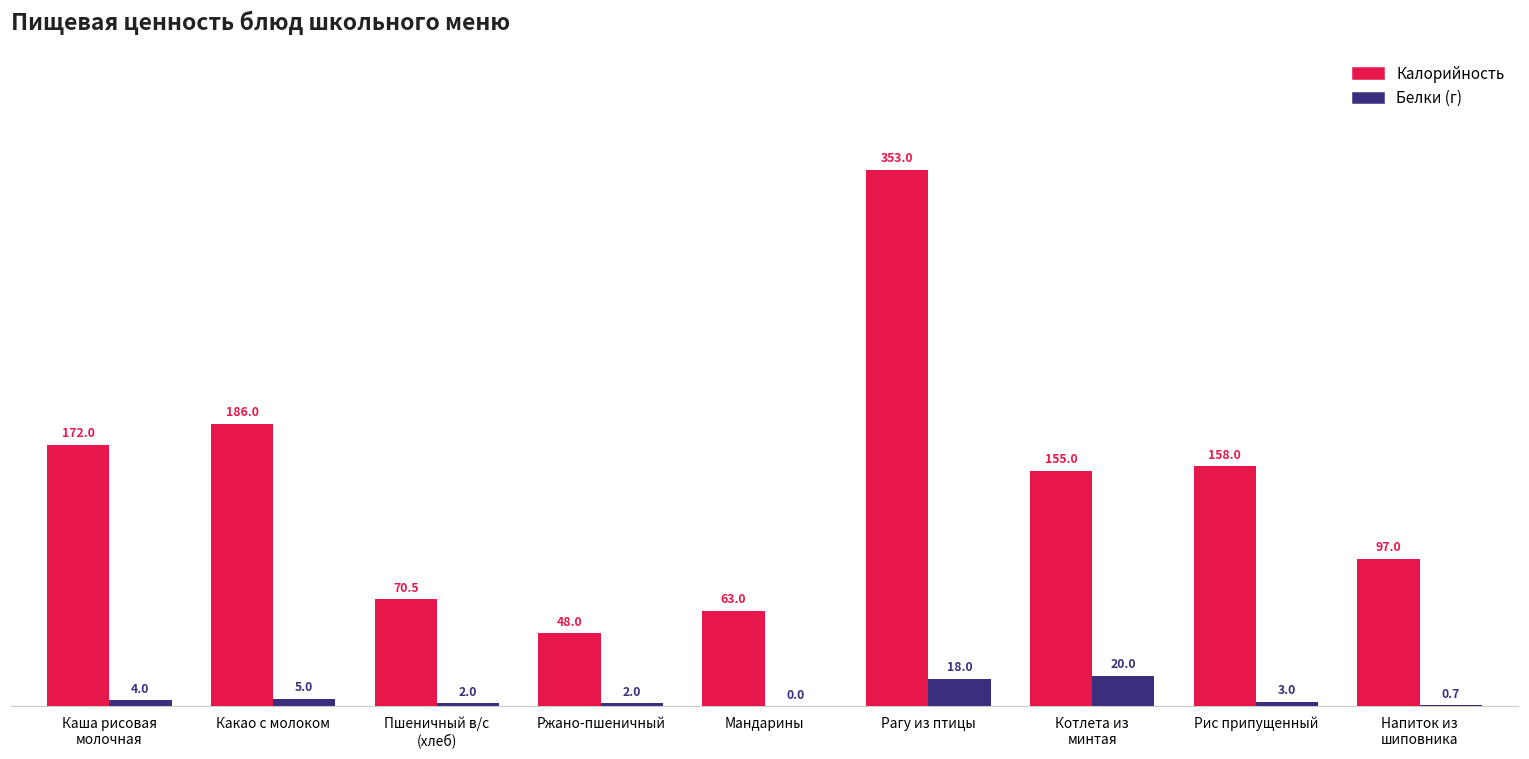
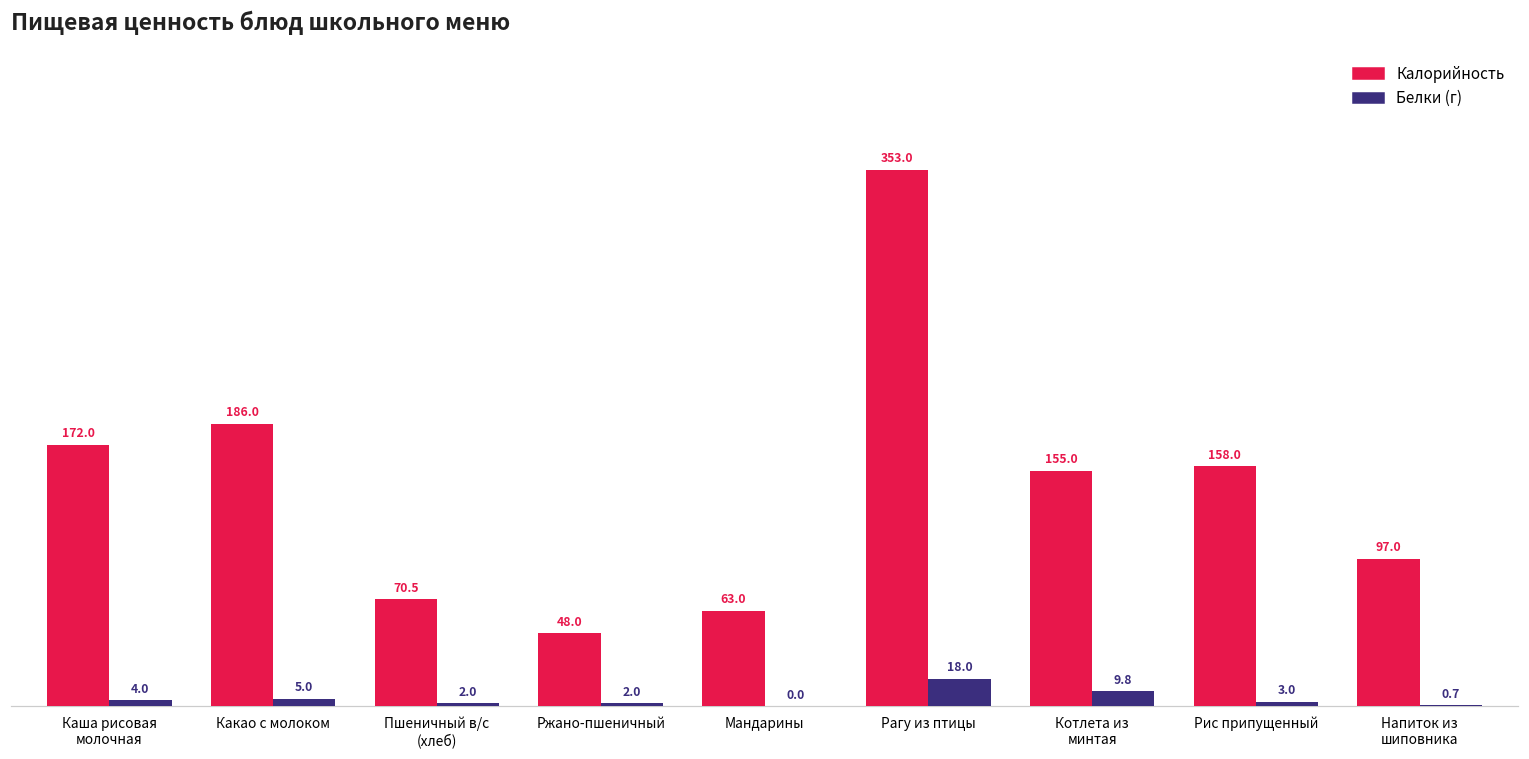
Белки (г), Котлета из минтая: 20.0 -> 9.8
